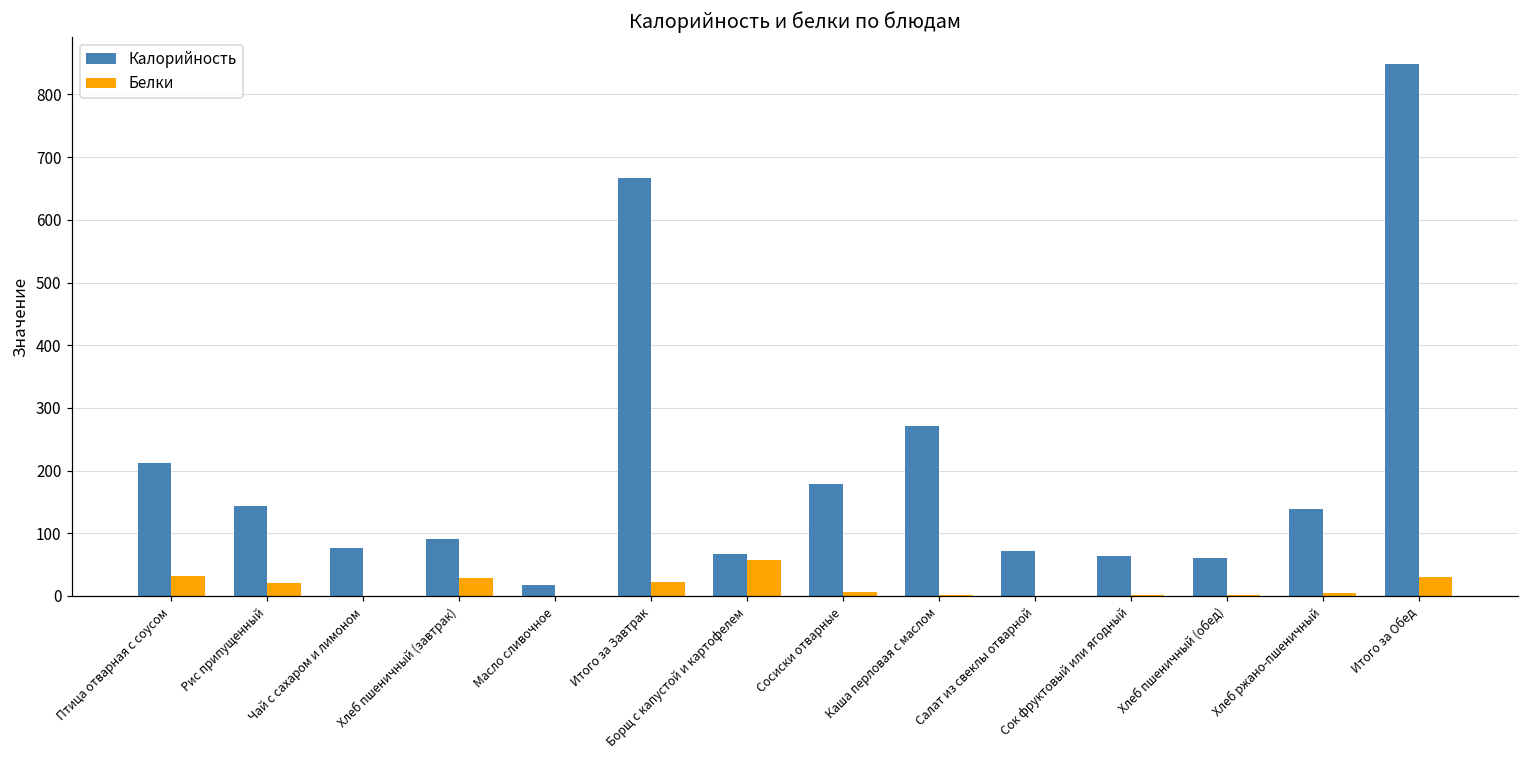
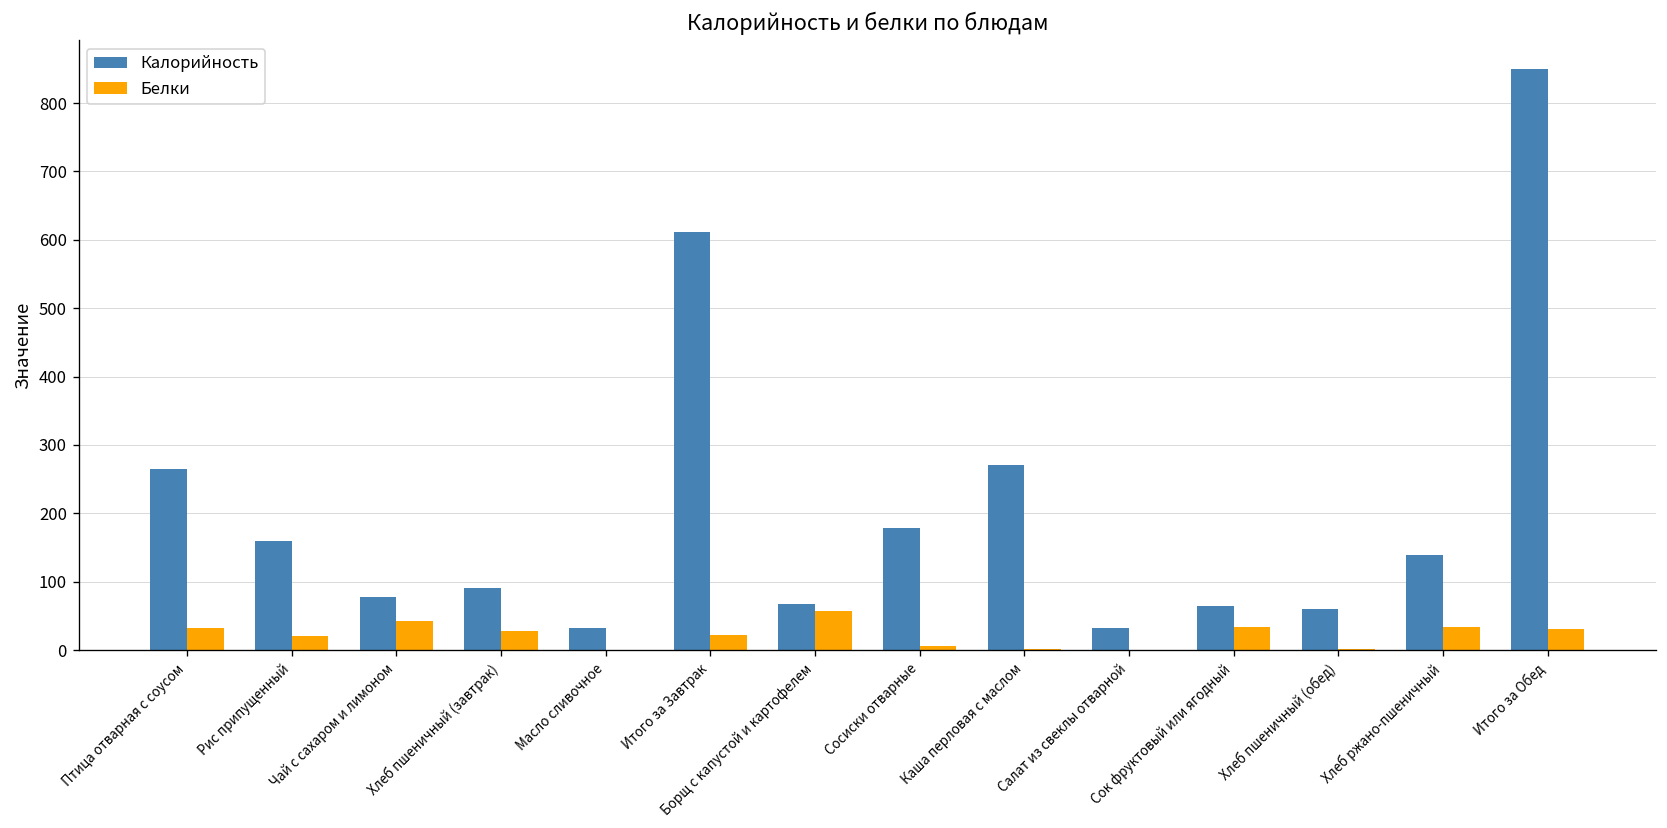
Калорийность, Птица отварная с соусом: 210 -> 260
Калорийность, Рис припущенный: 140 -> 160
Белки, Чай с сахаром и лимоном: 0 -> 40
Калорийность, Масло сливочное: 20 -> 30
Калорийность, Итого за Завтрак: 670 -> 610
Калорийность, Салат из свеклы отварной: 70 -> 30
Белки, Сок фруктовый или ягодный: 0 -> 30
Белки, Хлеб ржано-пшеничный: 0 -> 30
